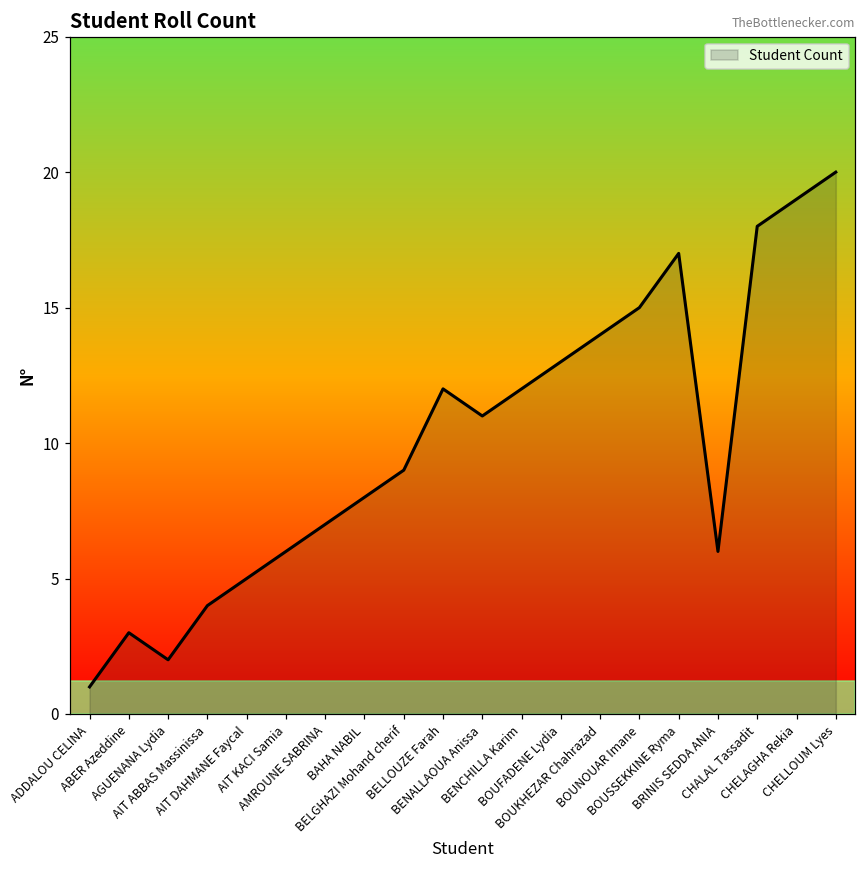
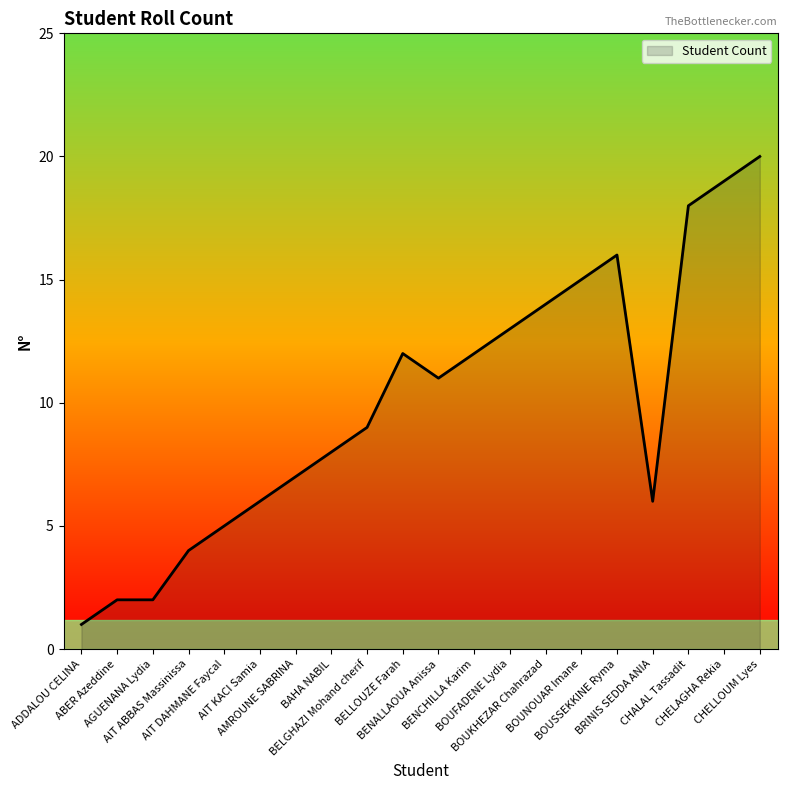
ABER Azeddine: 3 -> 2
BOUSSEKKINE Ryma: 17 -> 16
